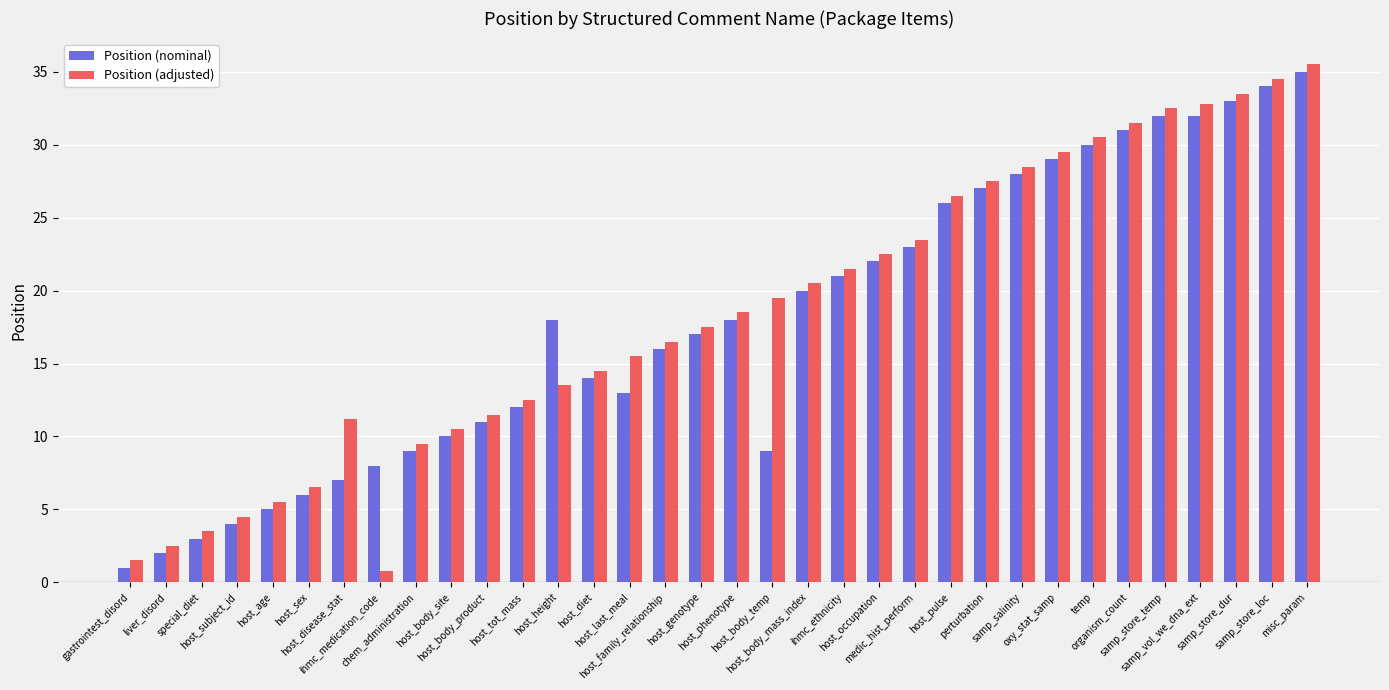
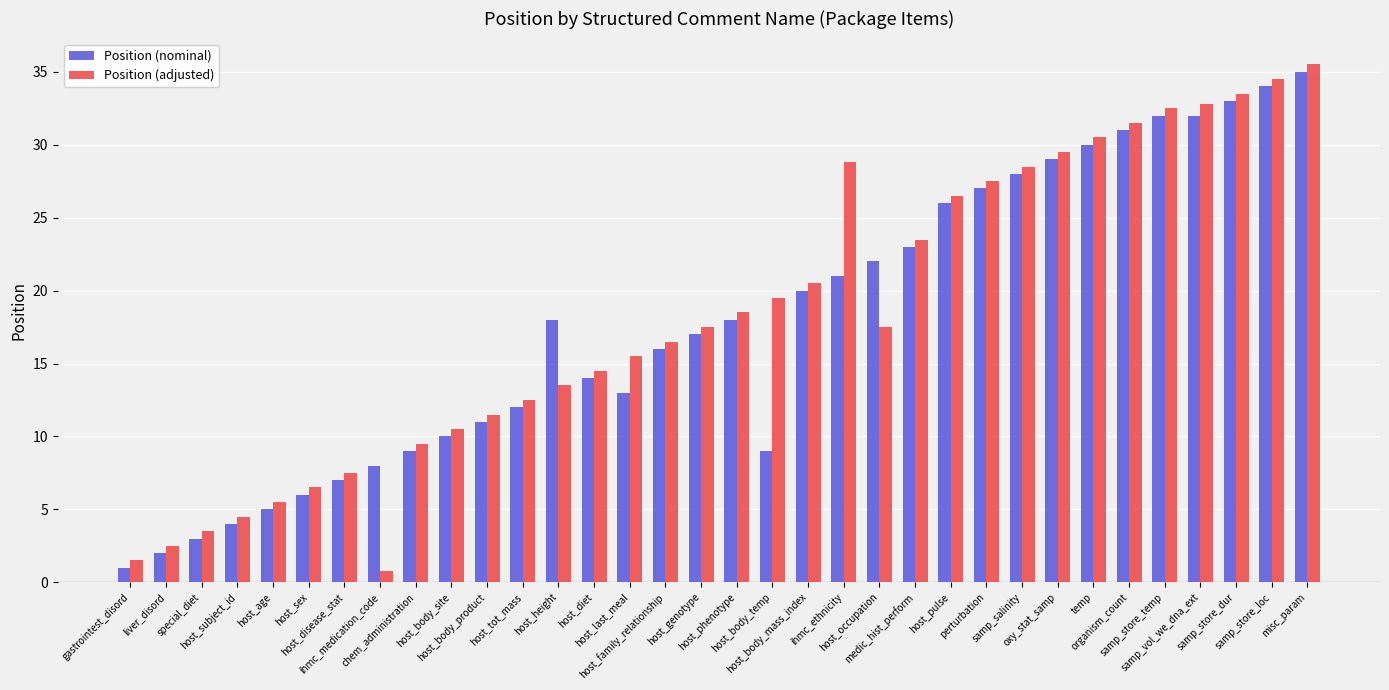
Position (adjusted), host_disease_stat: 11.2 -> 7.5
Position (adjusted), ihmc_ethnicity: 21.5 -> 28.8
Position (adjusted), host_occupation: 22.5 -> 17.5
